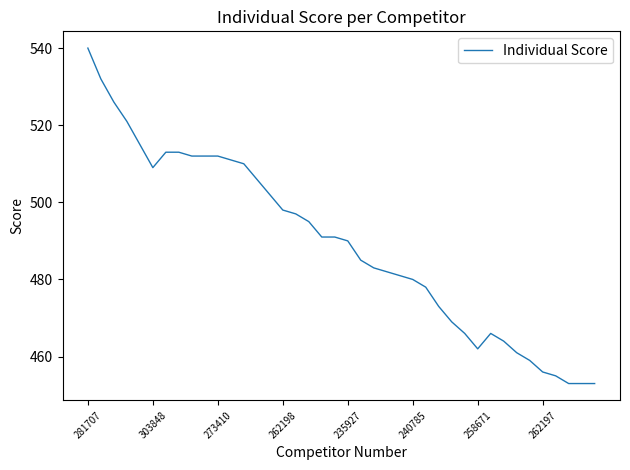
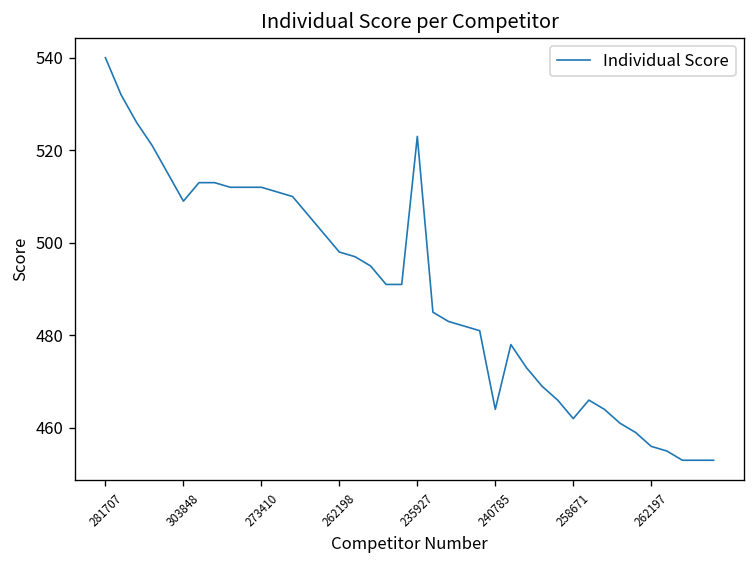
235927: 490 -> 523
240785: 480 -> 464
